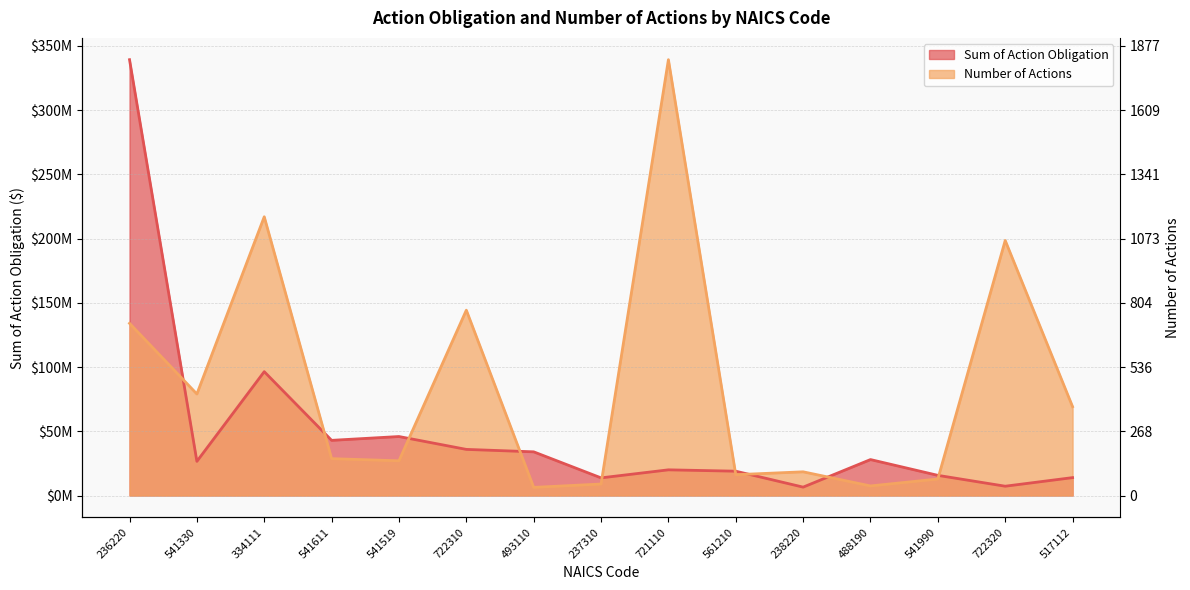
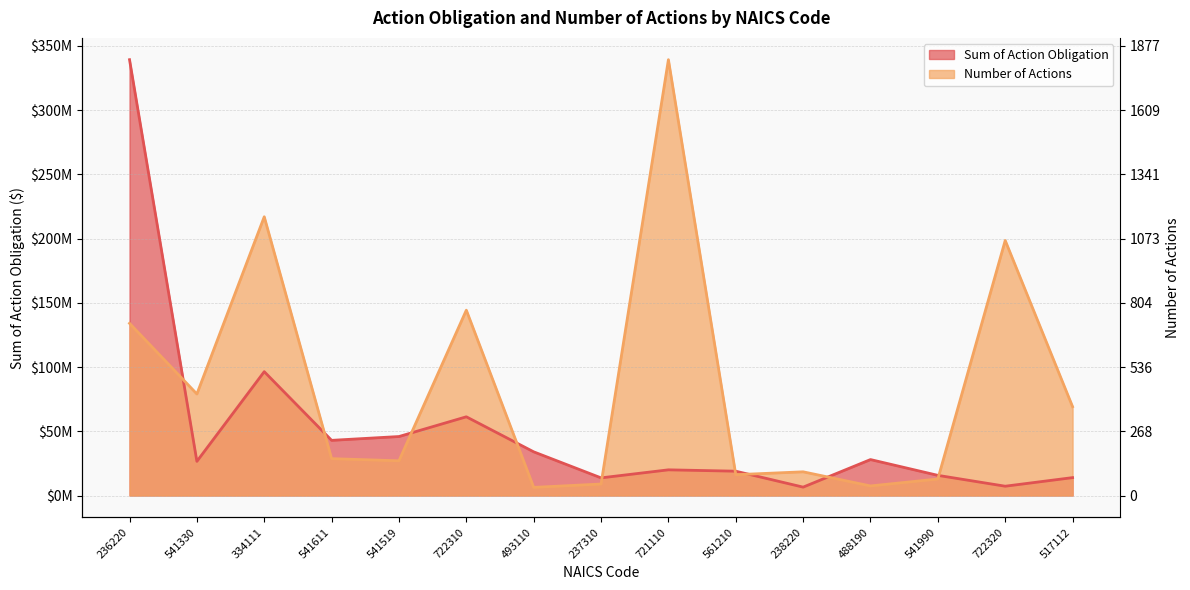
Sum of Action Obligation, 722310: $36000000 -> $61000000
